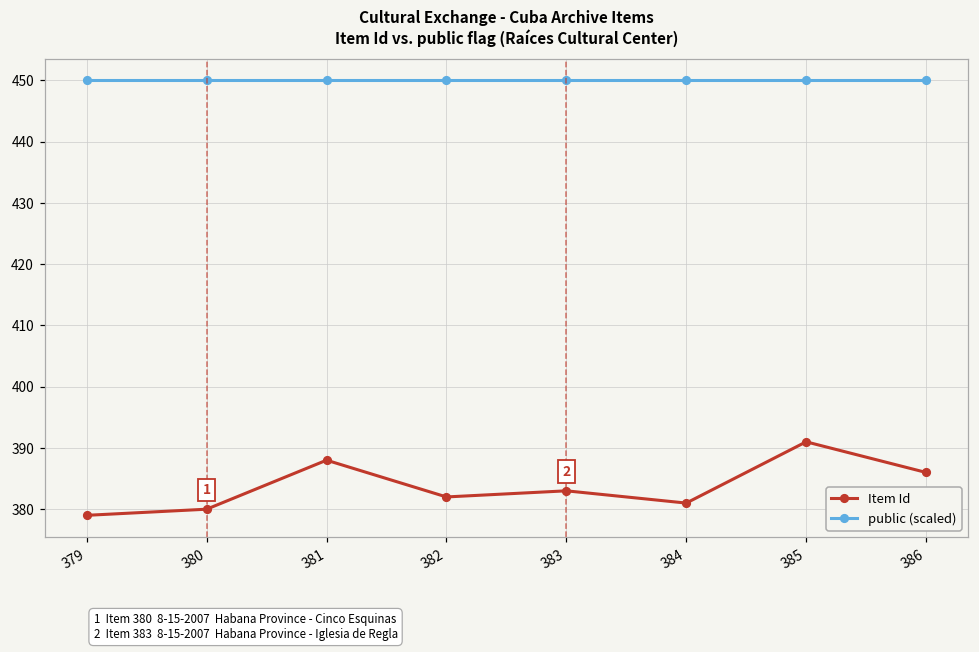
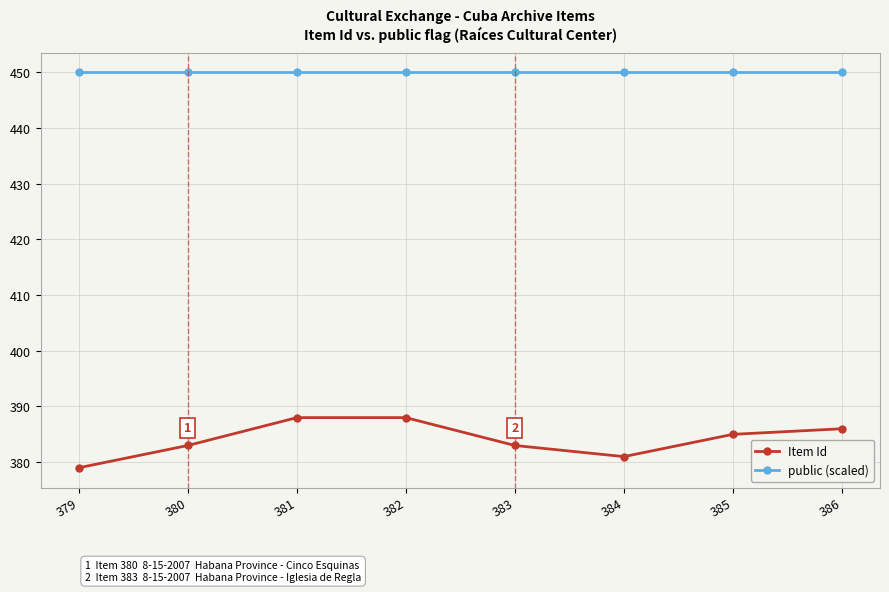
Item Id, 380: 380 -> 383
Item Id, 382: 382 -> 388
Item Id, 385: 391 -> 385
